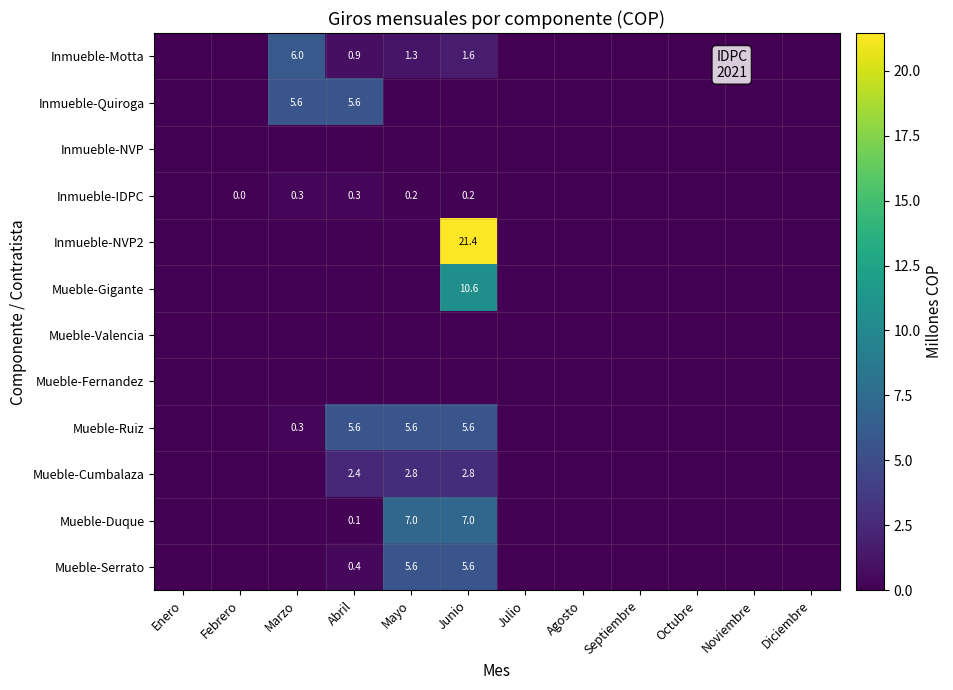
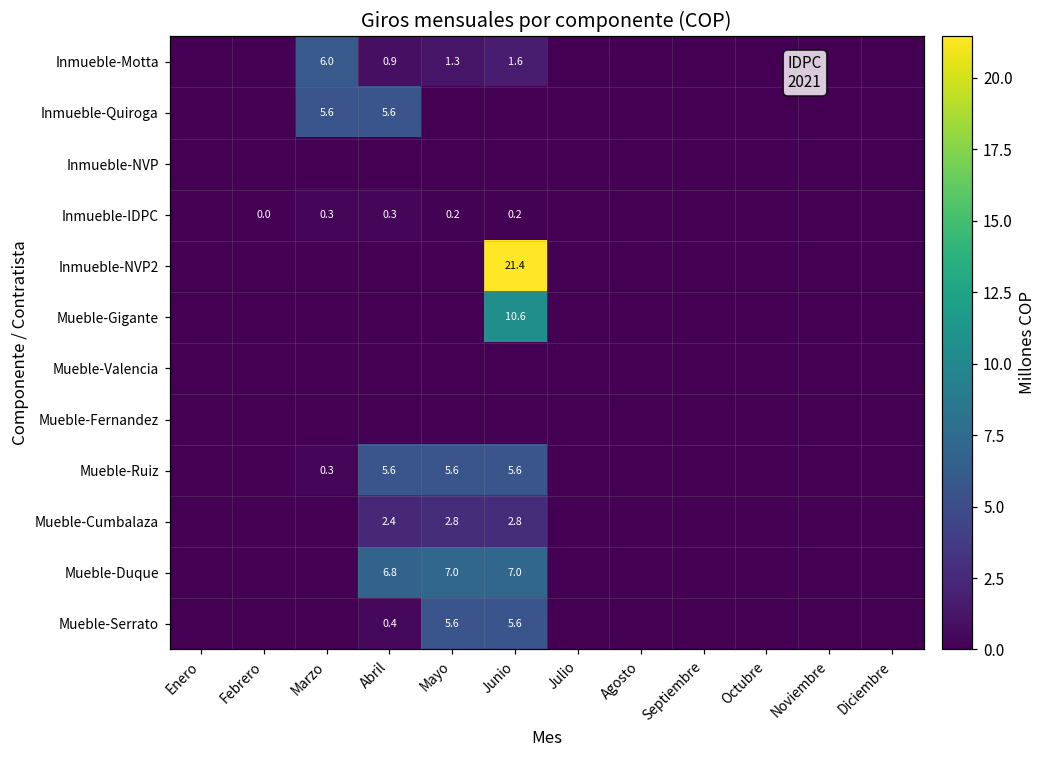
Mueble-Duque, Abril: 0.1 -> 6.8
